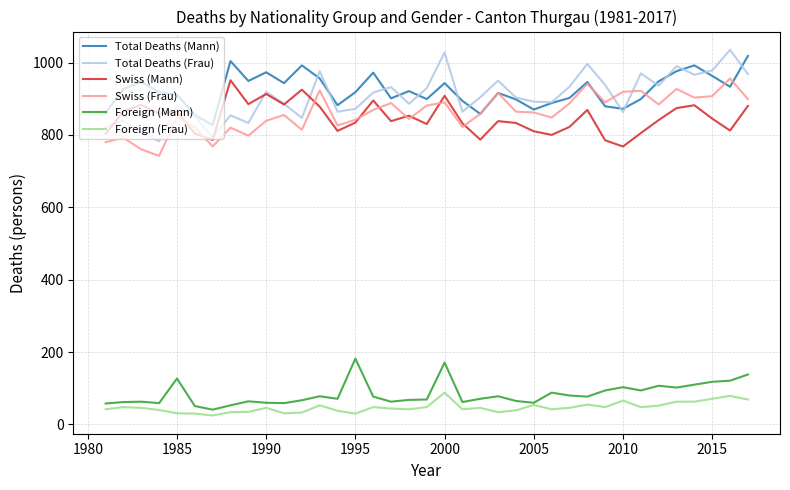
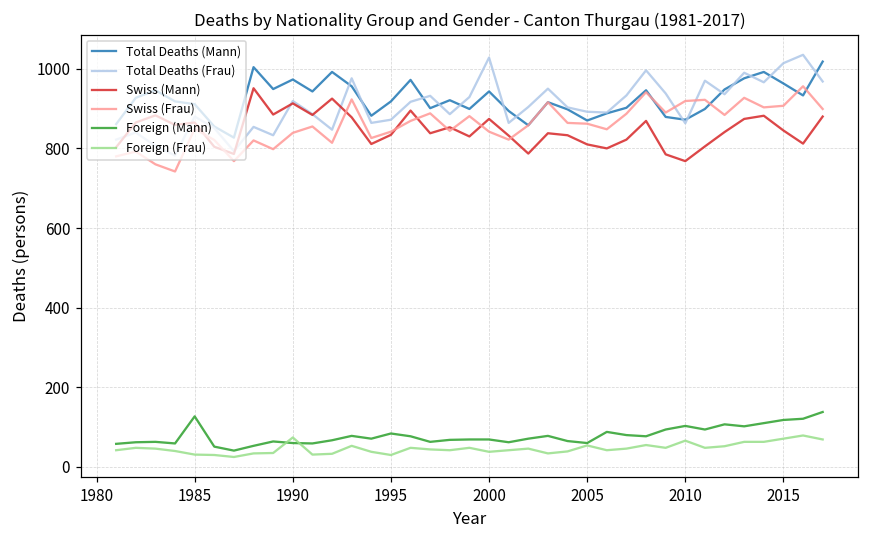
Foreign (Frau), 1990: 50 -> 70
Foreign (Mann), 1995: 180 -> 80
Swiss (Mann), 2000: 910 -> 870
Swiss (Frau), 2000: 890 -> 840
Foreign (Mann), 2000: 170 -> 70
Foreign (Frau), 2000: 90 -> 40
Total Deaths (Frau), 2015: 980 -> 1010
